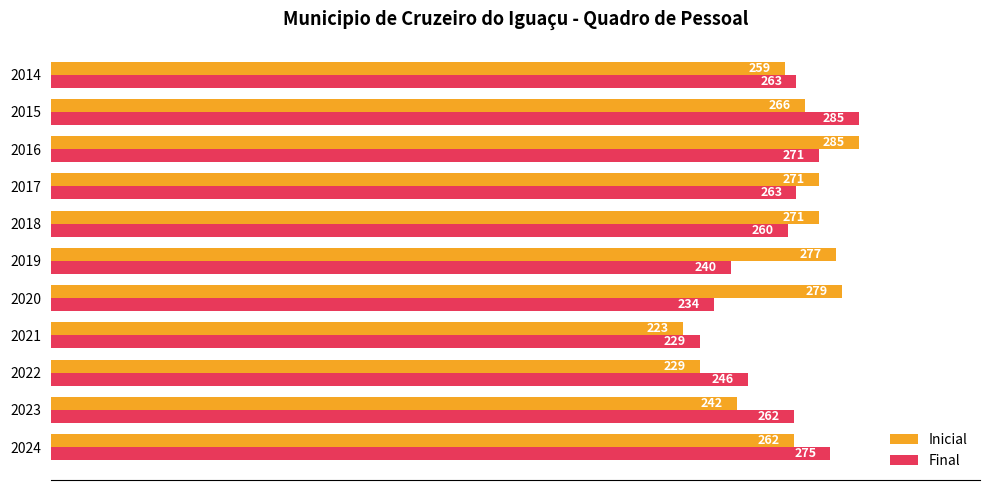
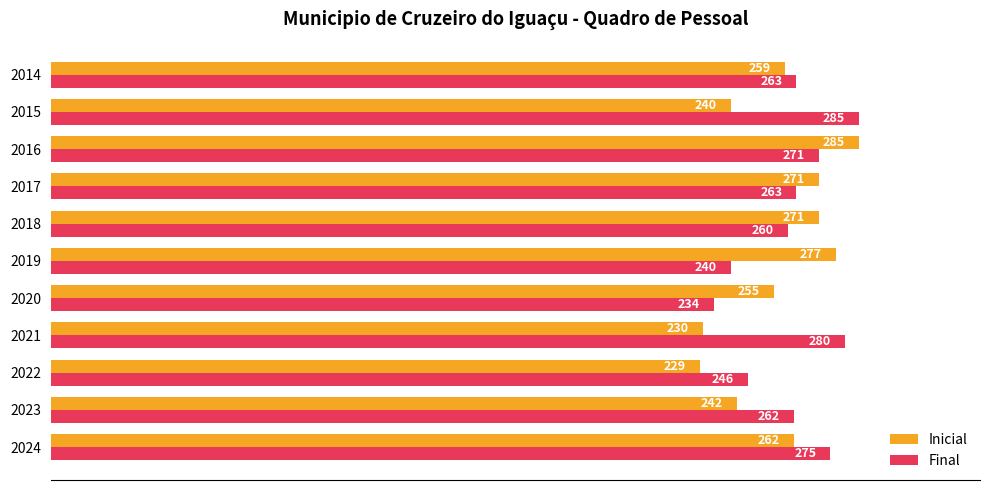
Inicial, 2015: 266 -> 240
Inicial, 2020: 279 -> 255
Inicial, 2021: 223 -> 230
Final, 2021: 229 -> 280
